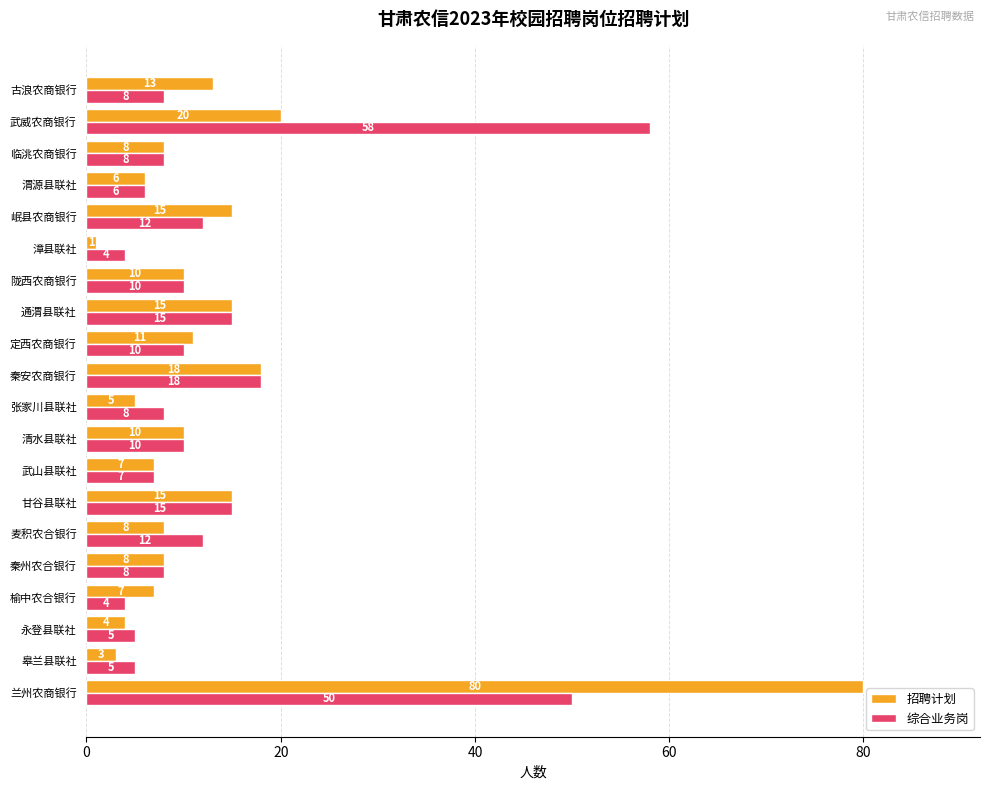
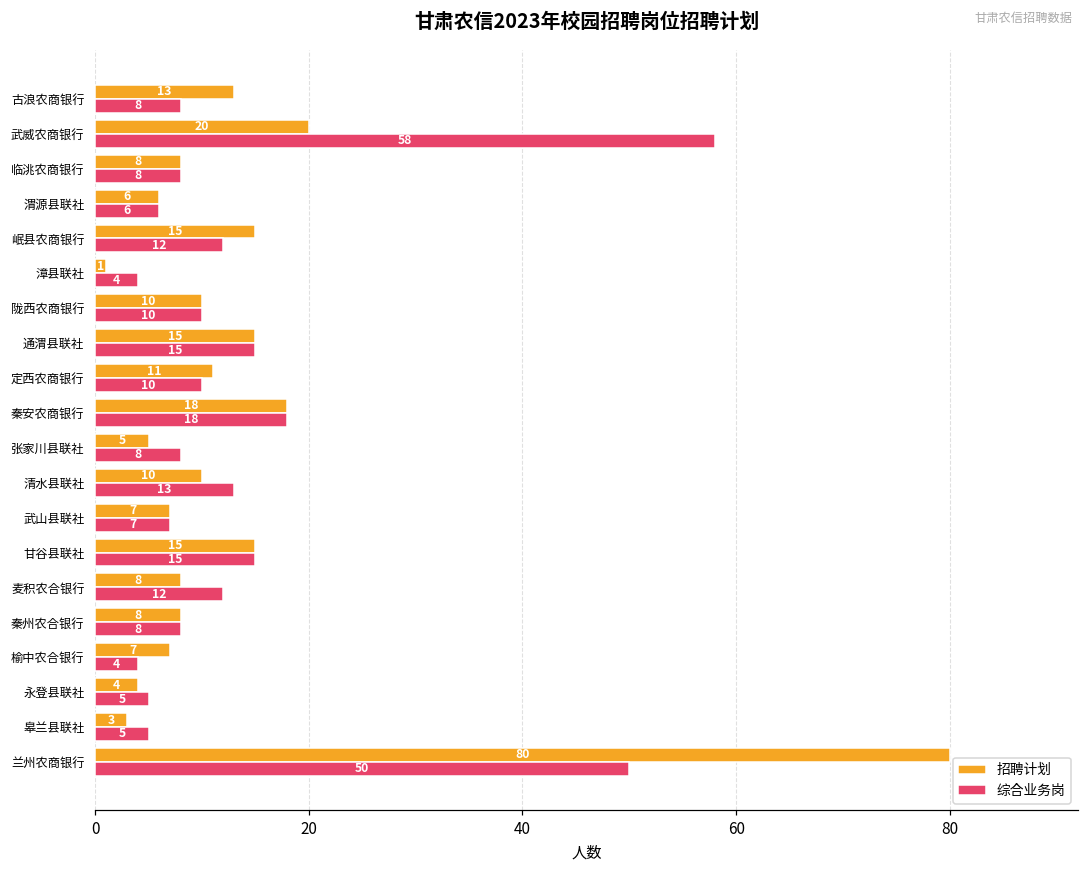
综合业务岗, 清水县联社: 10 -> 13
